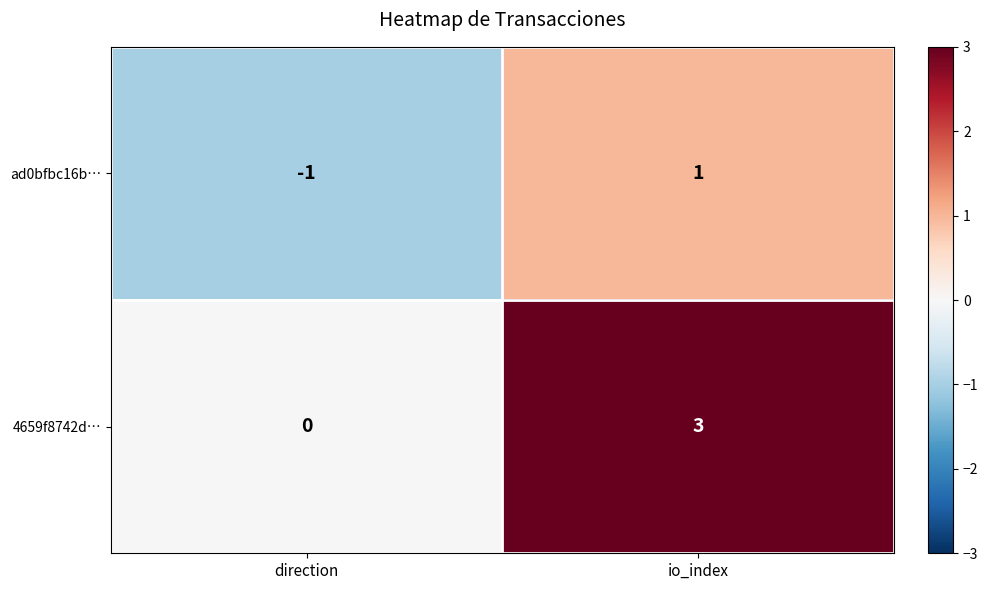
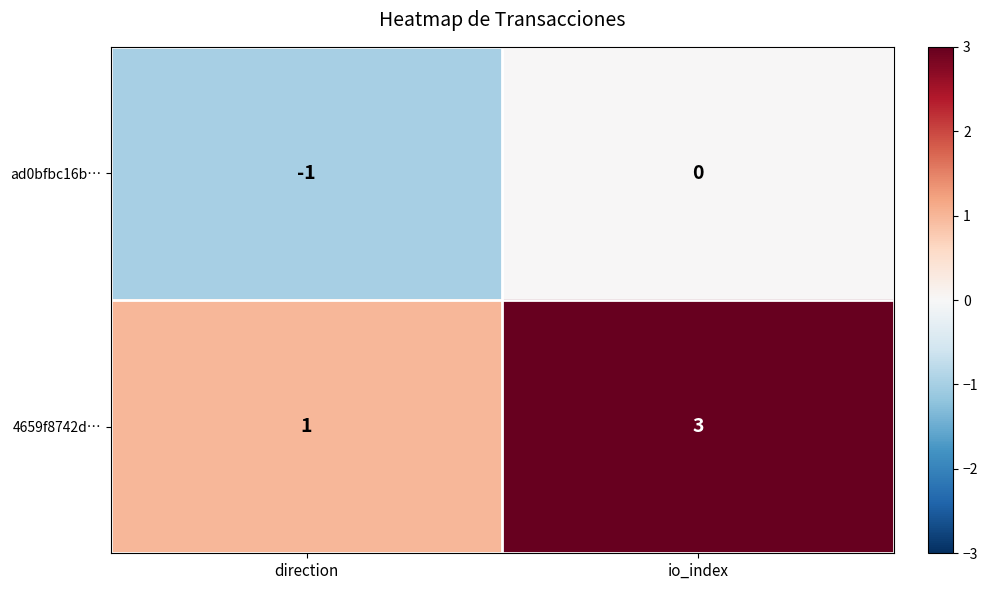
ad0bfbc16b…, io_index: 1 -> 0
4659f8742d…, direction: 0 -> 1
